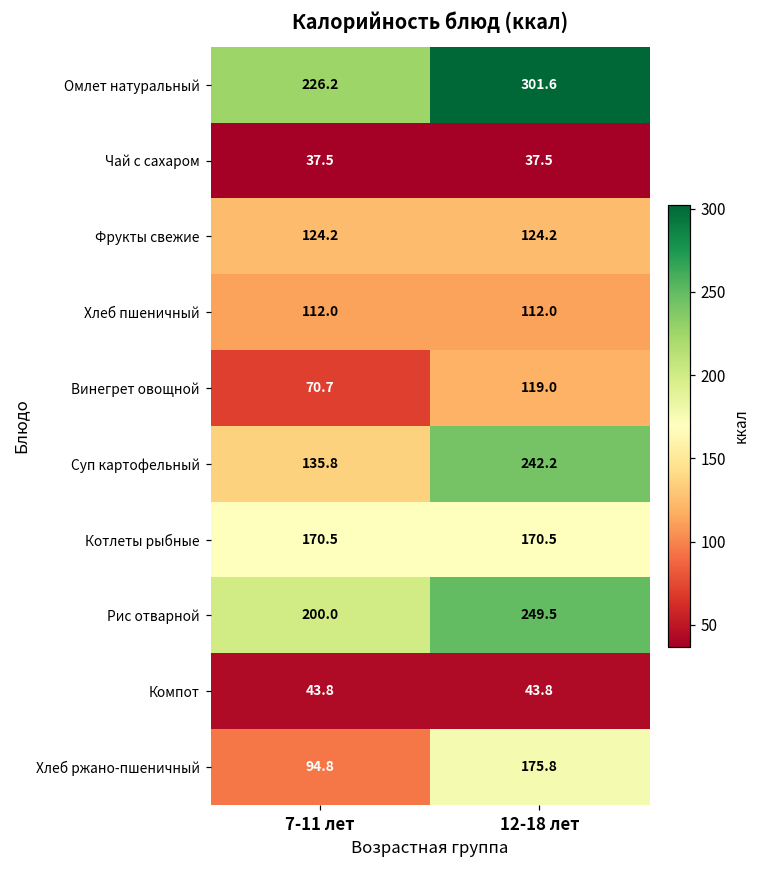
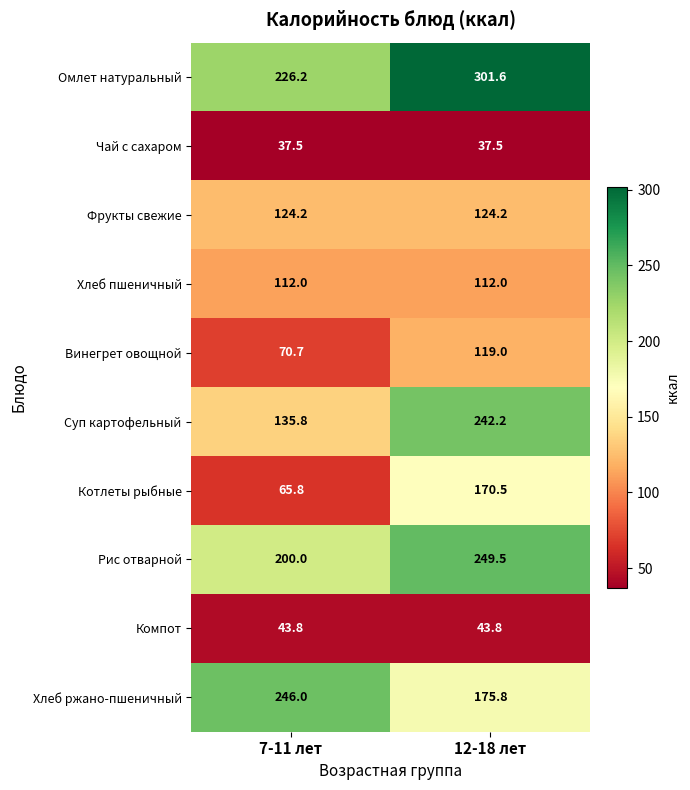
Котлеты рыбные, 7-11 лет: 170.5 -> 65.8
Хлеб ржано-пшеничный, 7-11 лет: 94.8 -> 246.0
